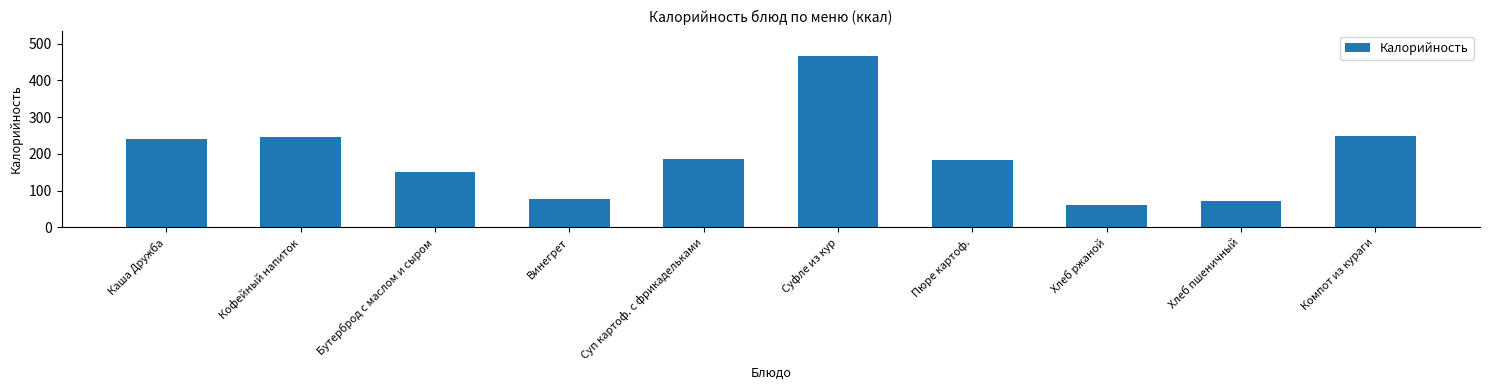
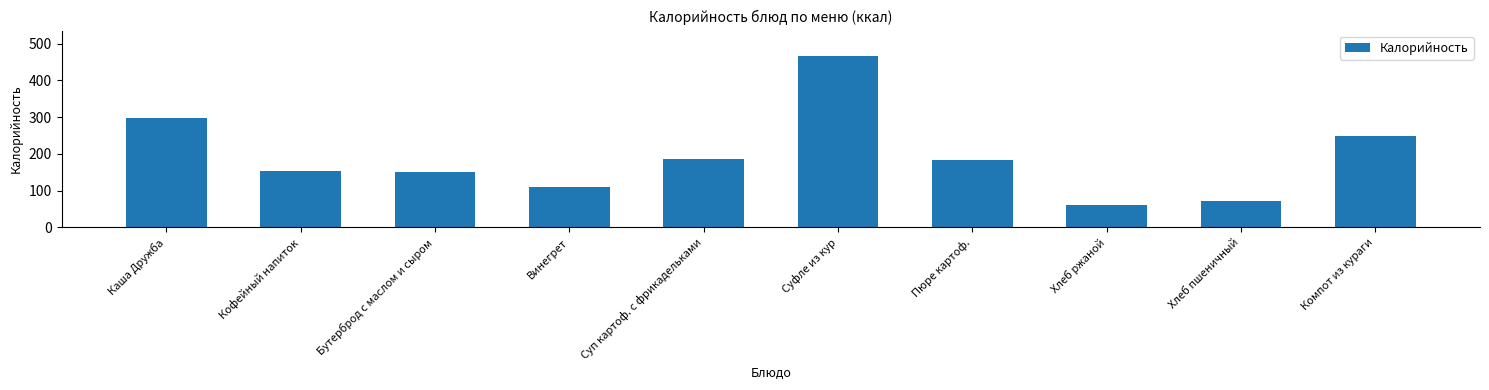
Каша Дружба: 240 -> 300
Кофейный напиток: 250 -> 150
Винегрет: 80 -> 110
